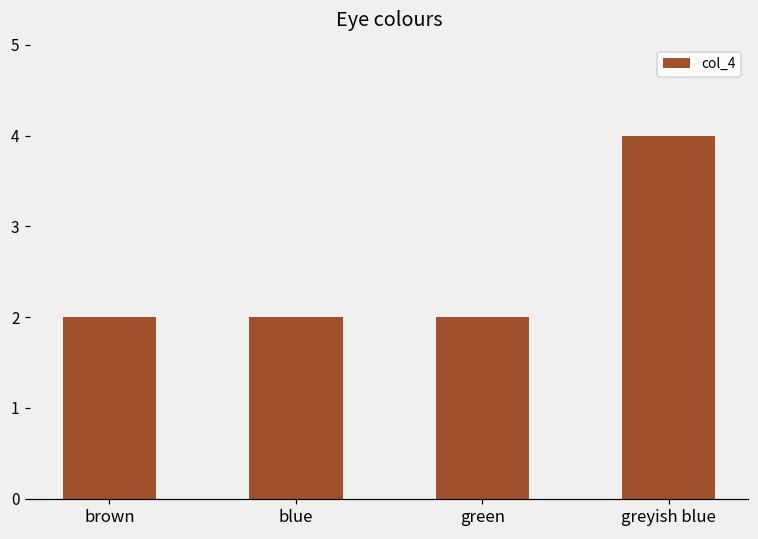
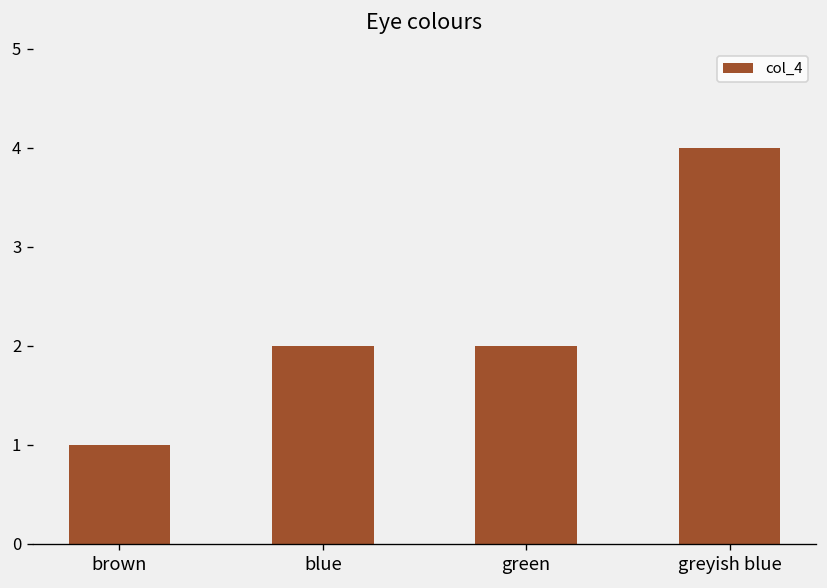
brown: 2 -> 1
